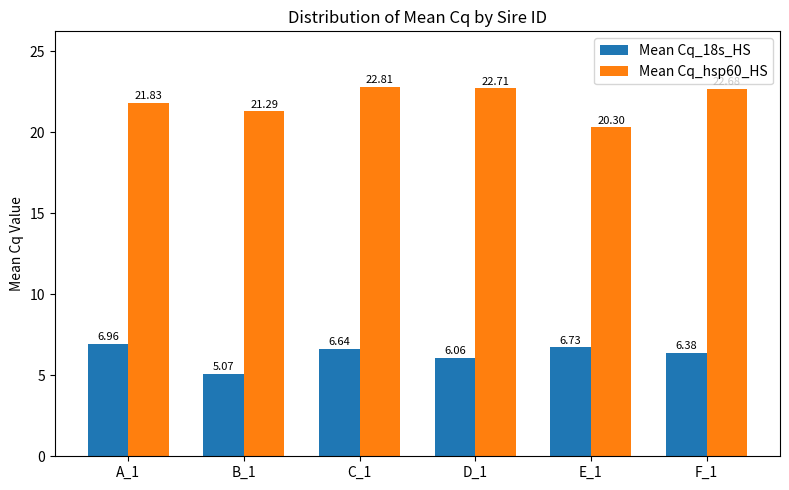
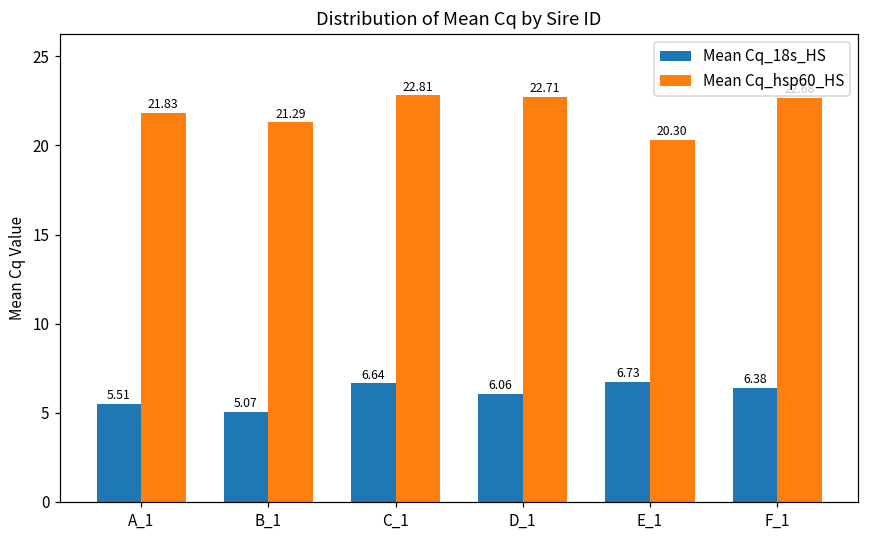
Mean Cq_18s_HS, A_1: 6.96 -> 5.51
